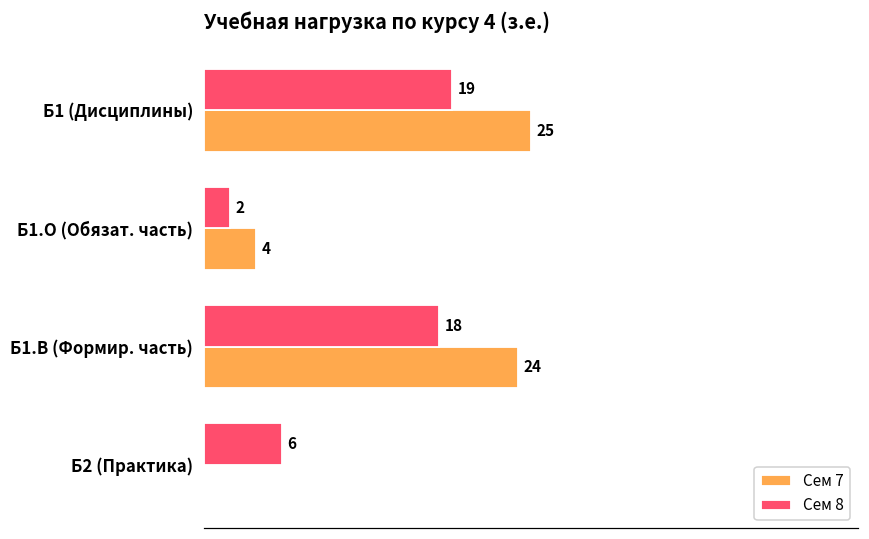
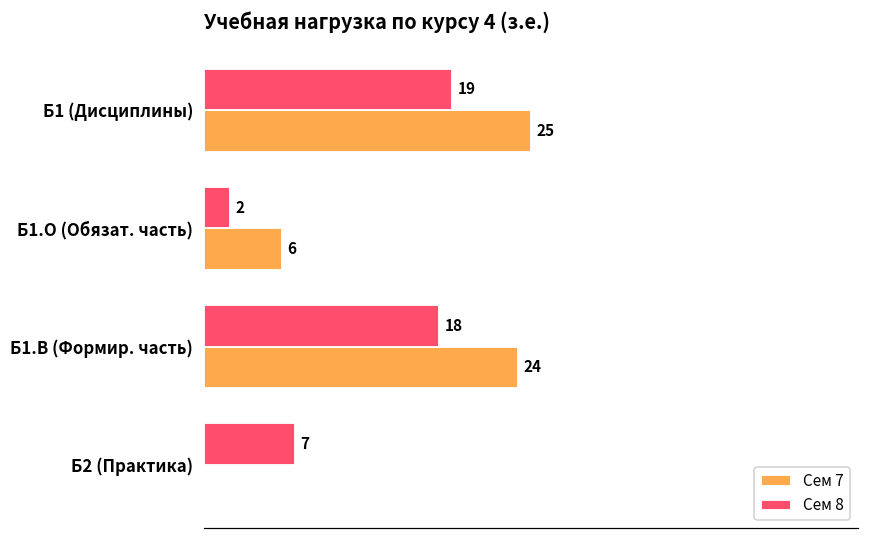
Сем 7, Б1.О (Обязат. часть): 4 -> 6
Сем 8, Б2 (Практика): 6 -> 7
